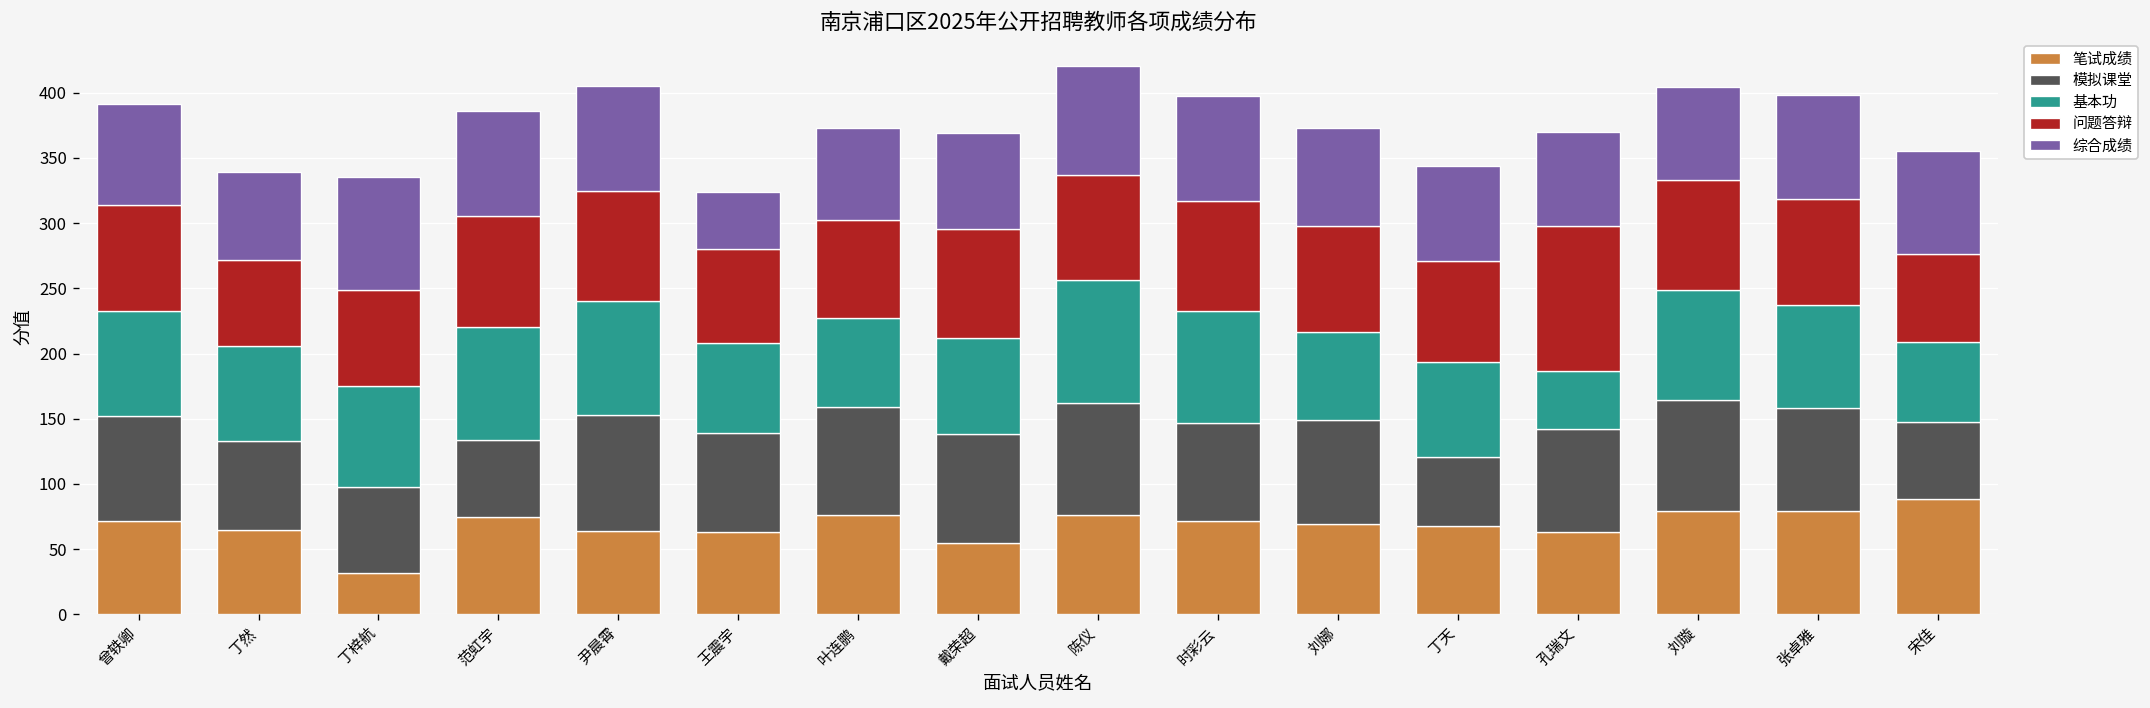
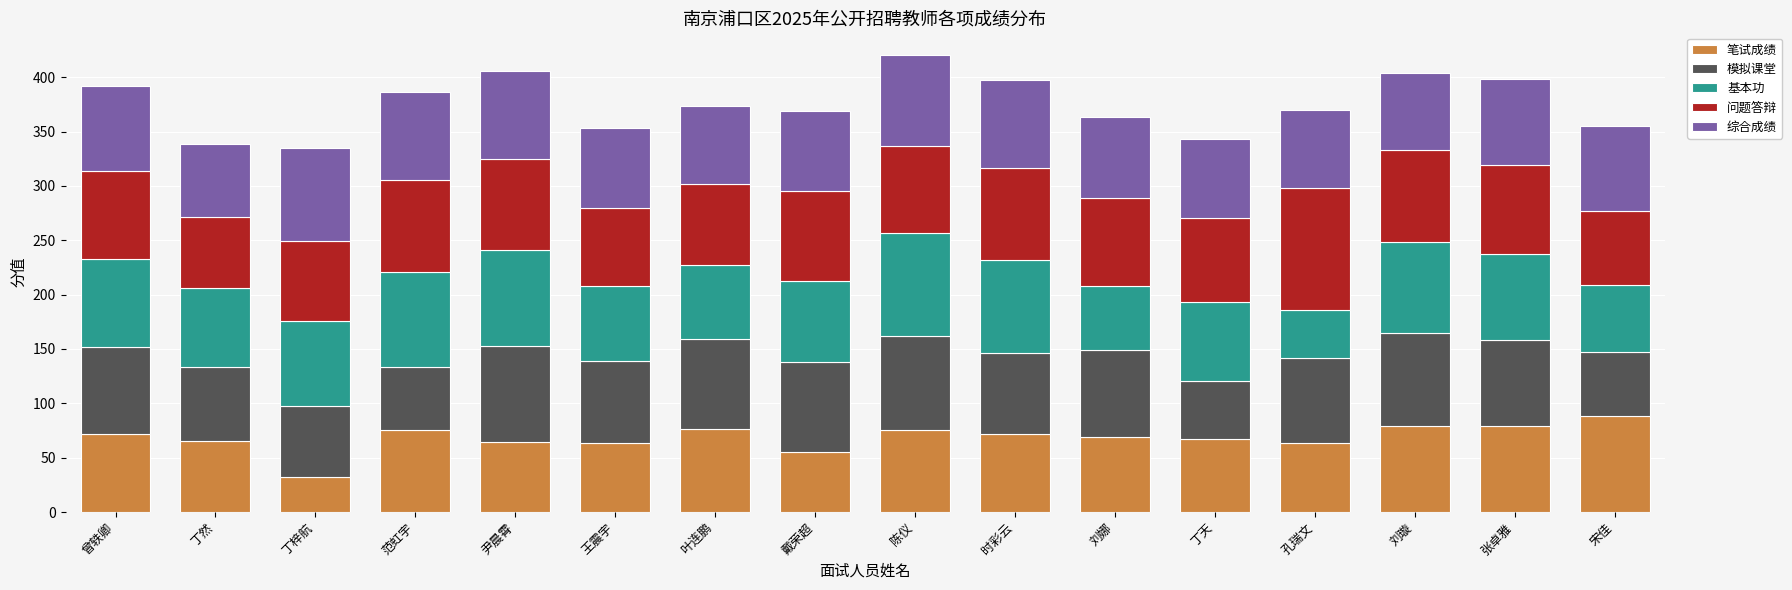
综合成绩, 王震宇: 44 -> 73
基本功, 刘娜: 68 -> 59
